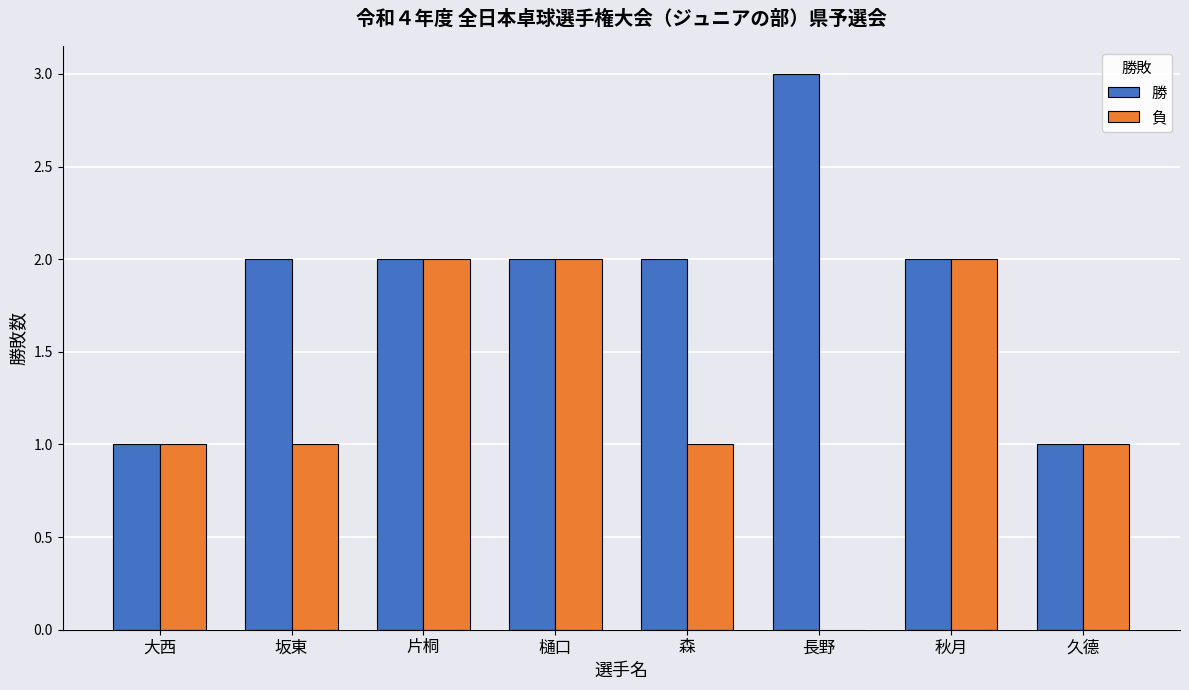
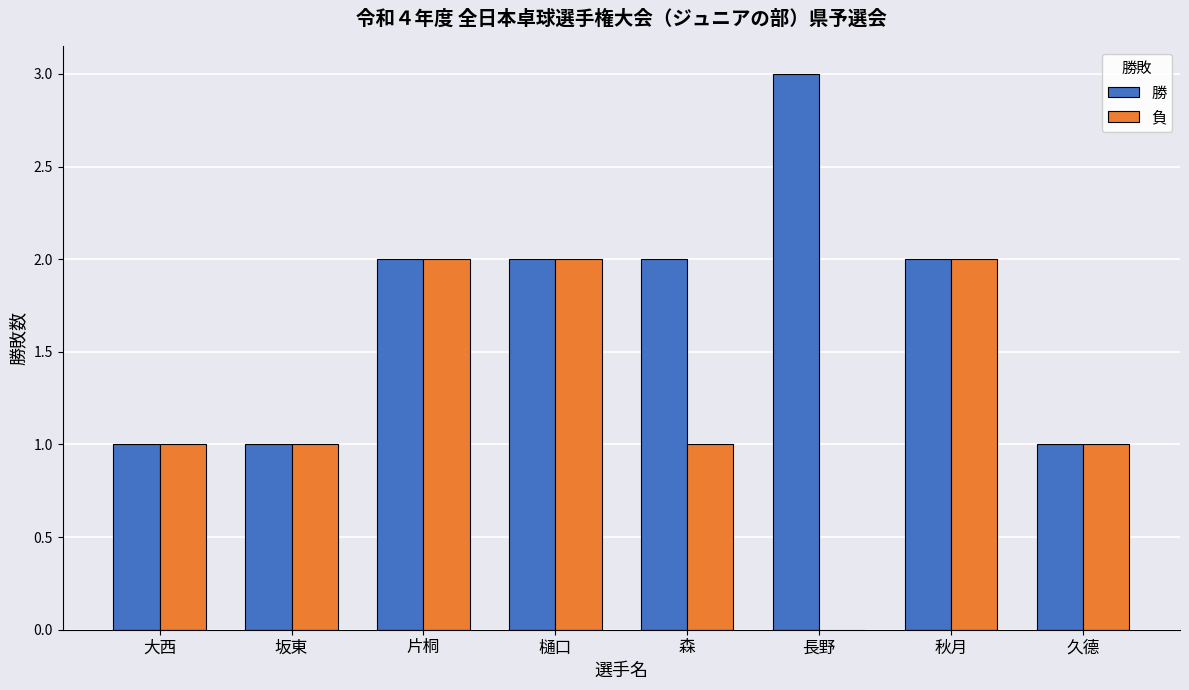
勝, 坂東: 2 -> 1
